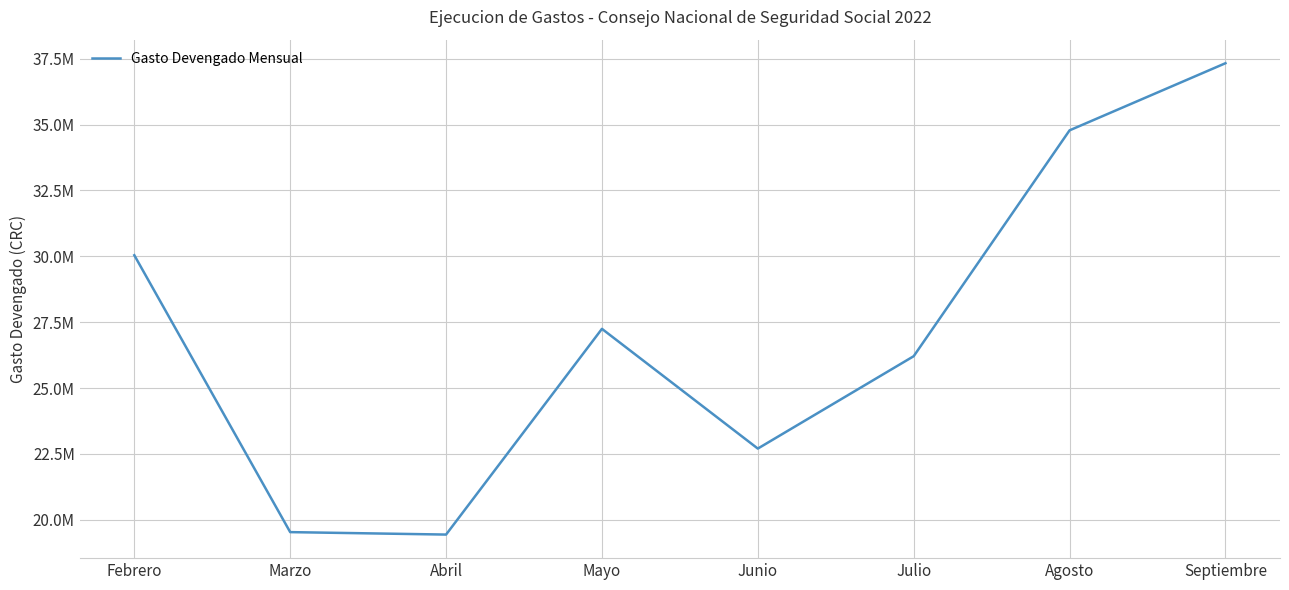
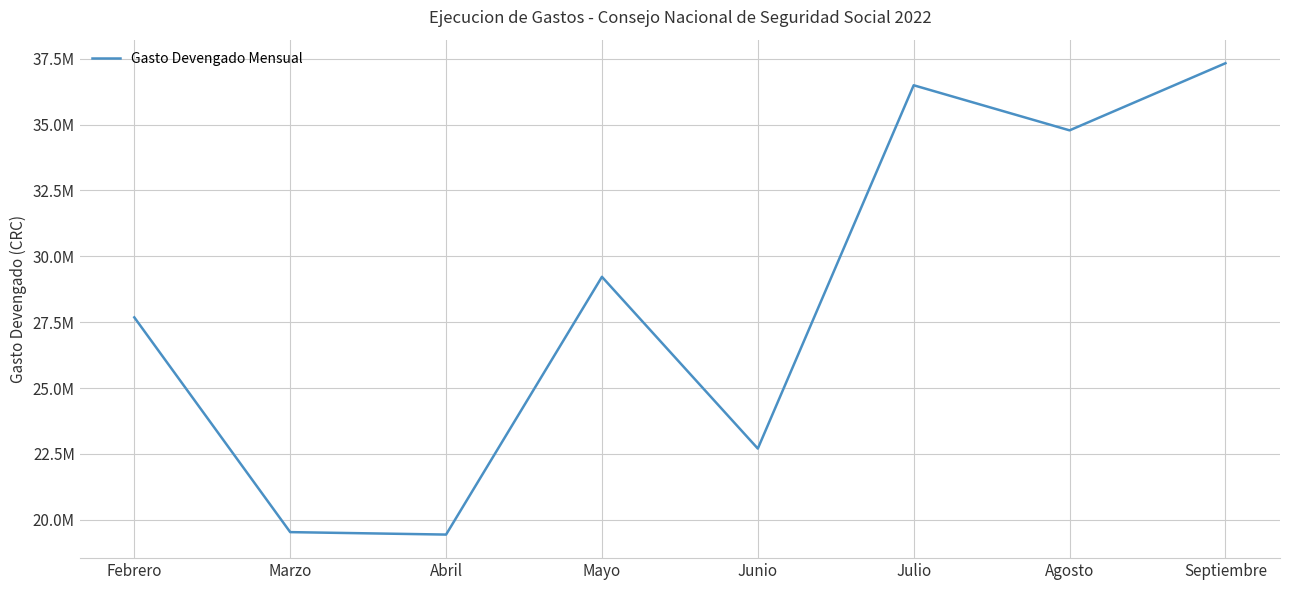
Febrero: 30000000 -> 27700000
Mayo: 27200000 -> 29200000
Julio: 26200000 -> 36500000
